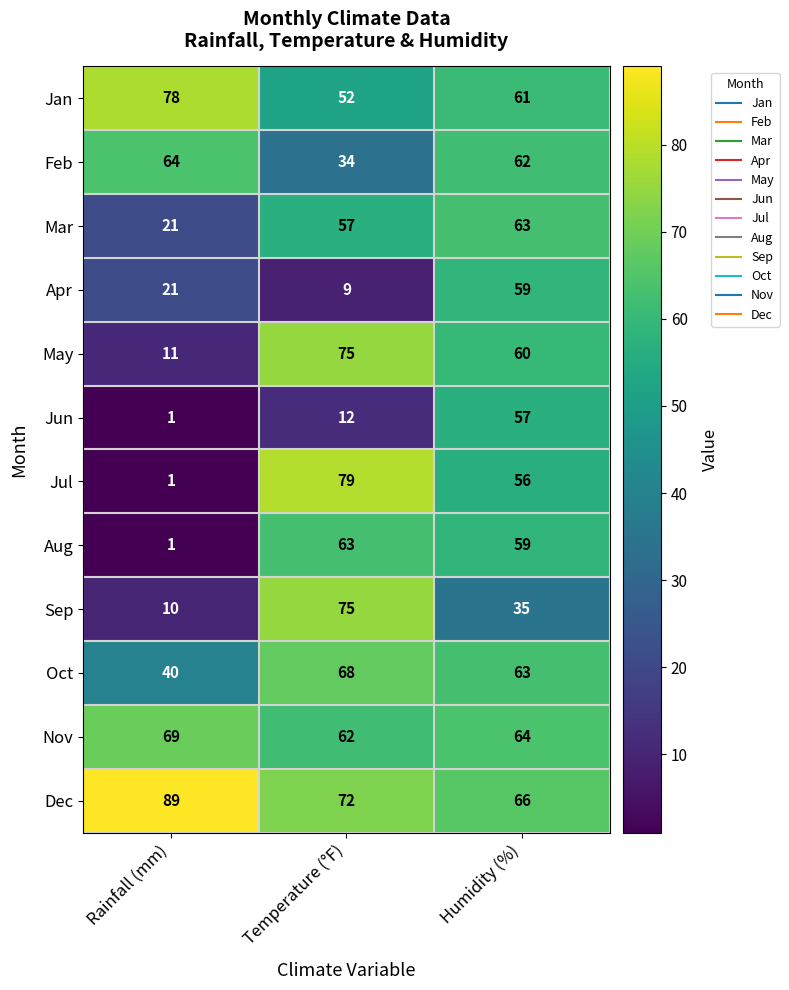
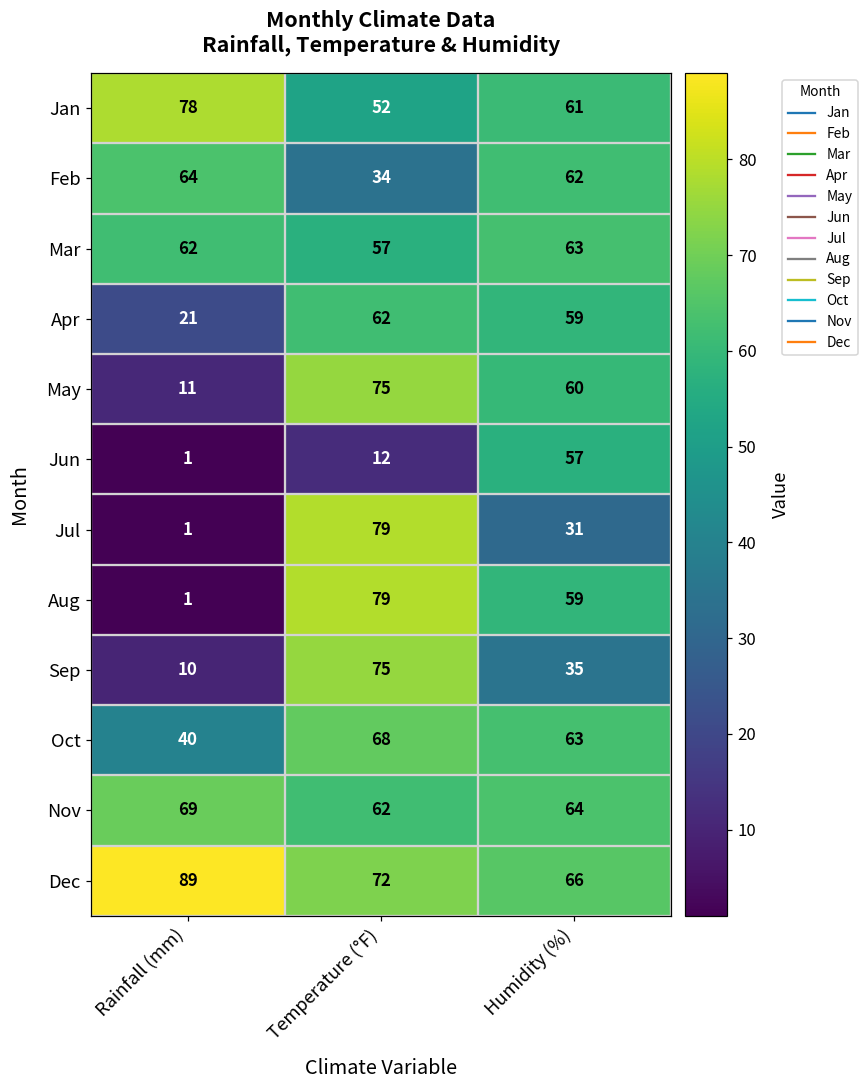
Mar, Rainfall (mm): 21 -> 62
Apr, Temperature (°F): 9 -> 62
Jul, Humidity (%): 56 -> 31
Aug, Temperature (°F): 63 -> 79
